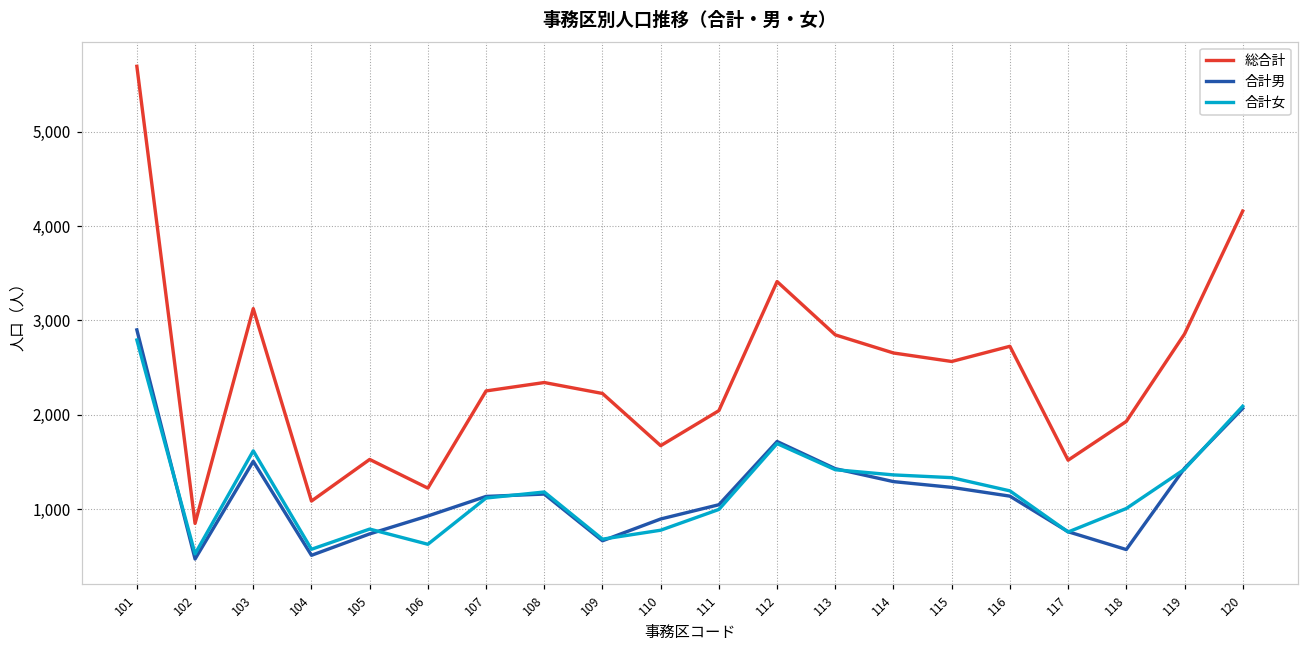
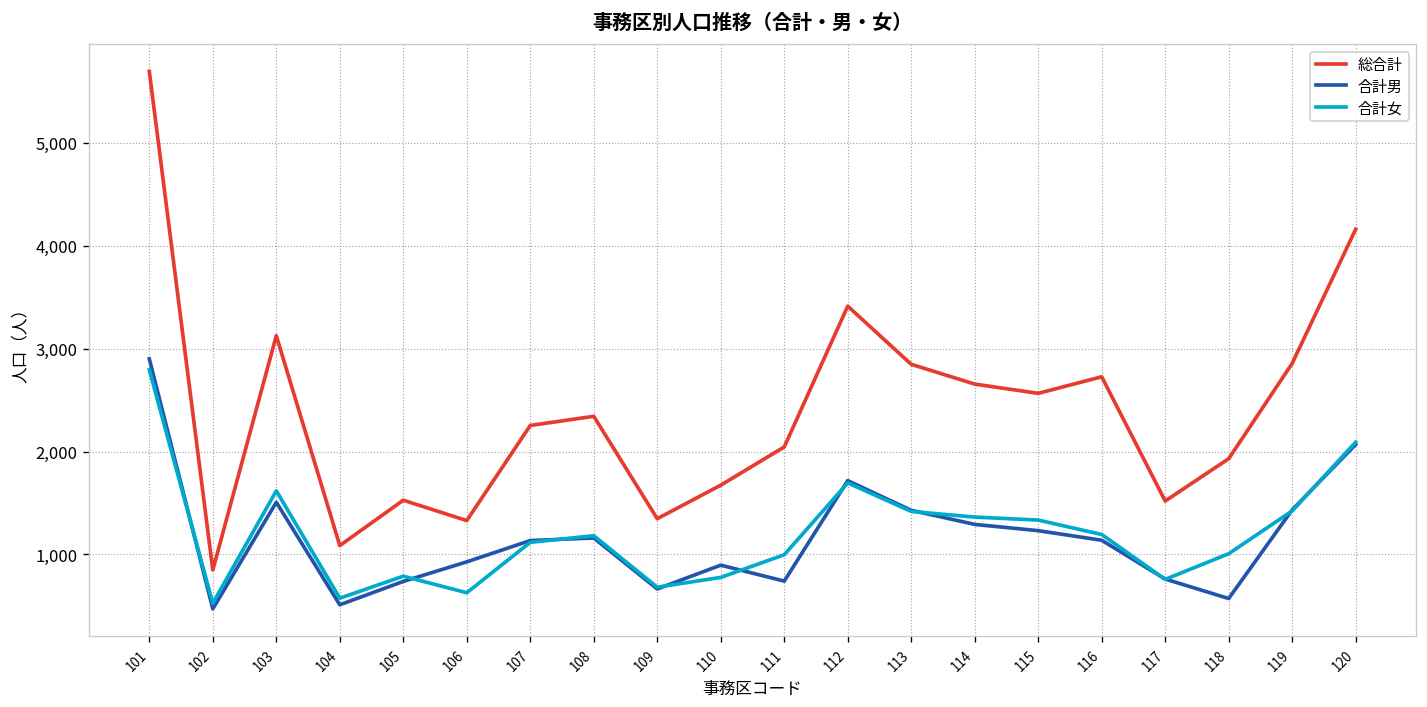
総合計, 106: 1,200 -> 1,300
総合計, 109: 2,200 -> 1,300
合計男, 111: 1,000 -> 700
